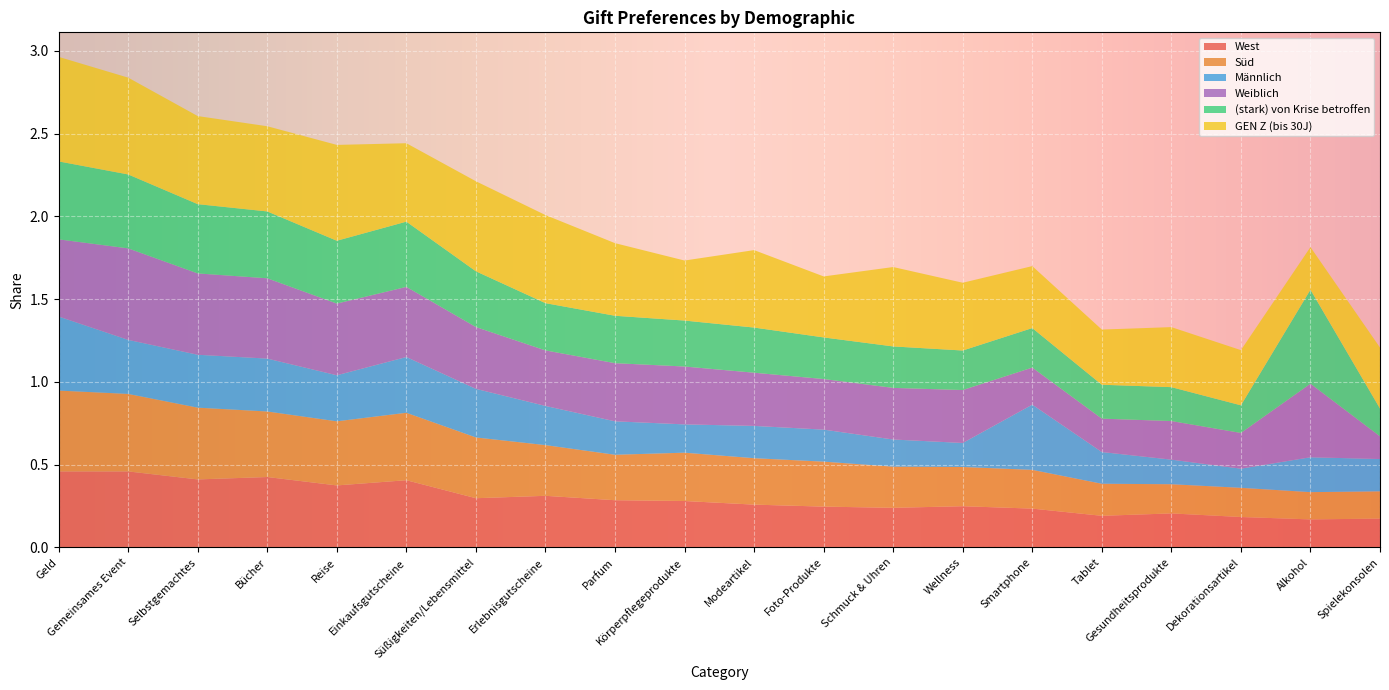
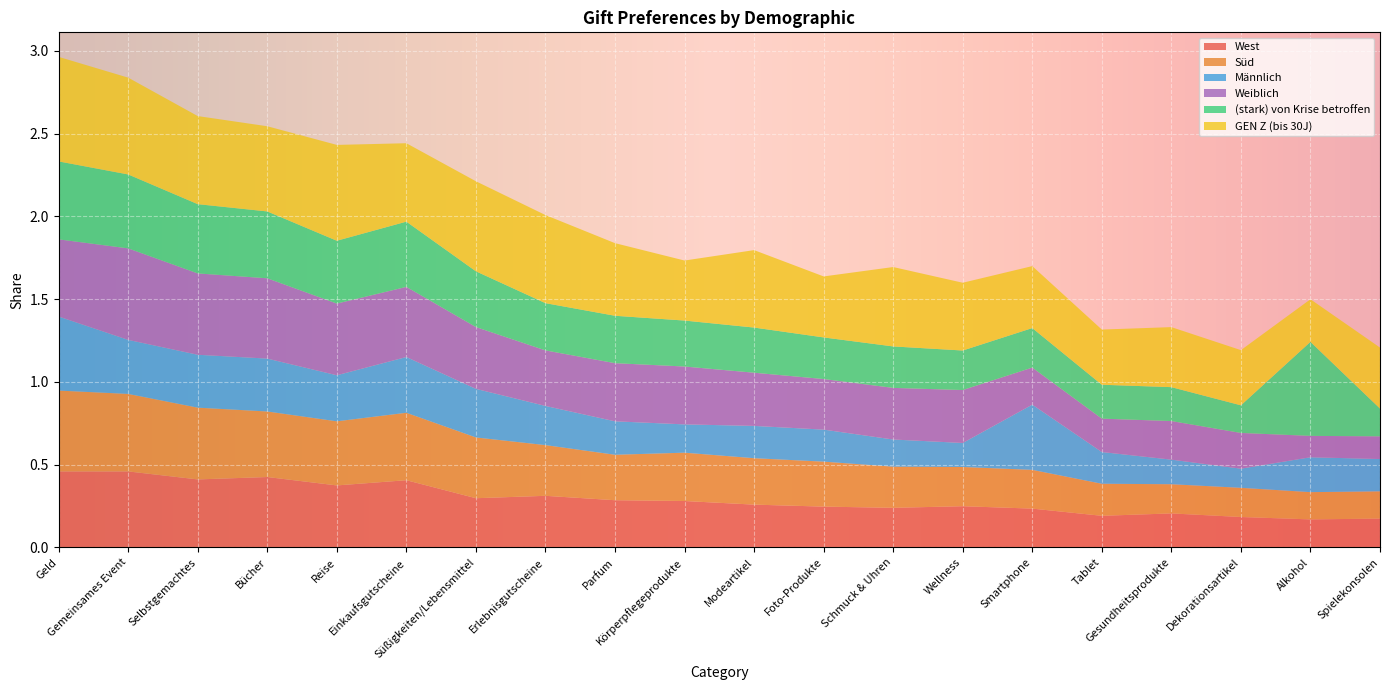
Weiblich, Alkohol: 0.44 -> 0.13
